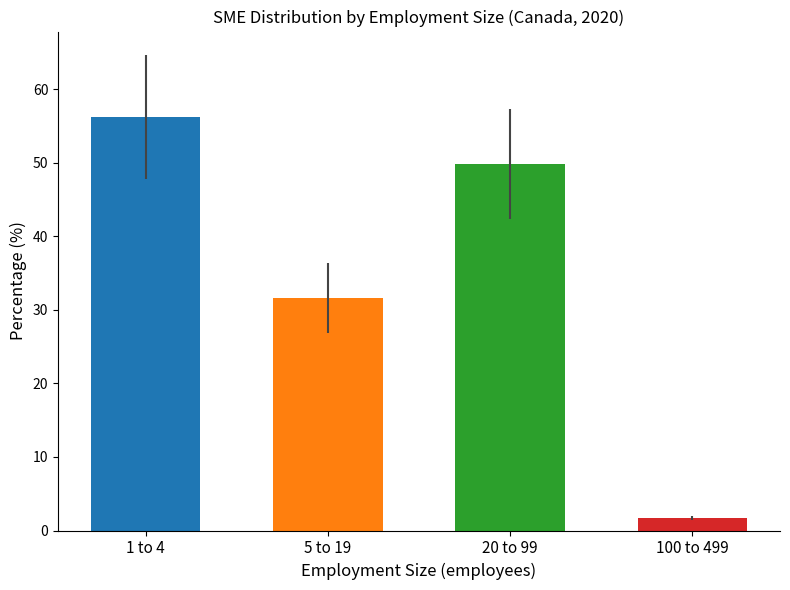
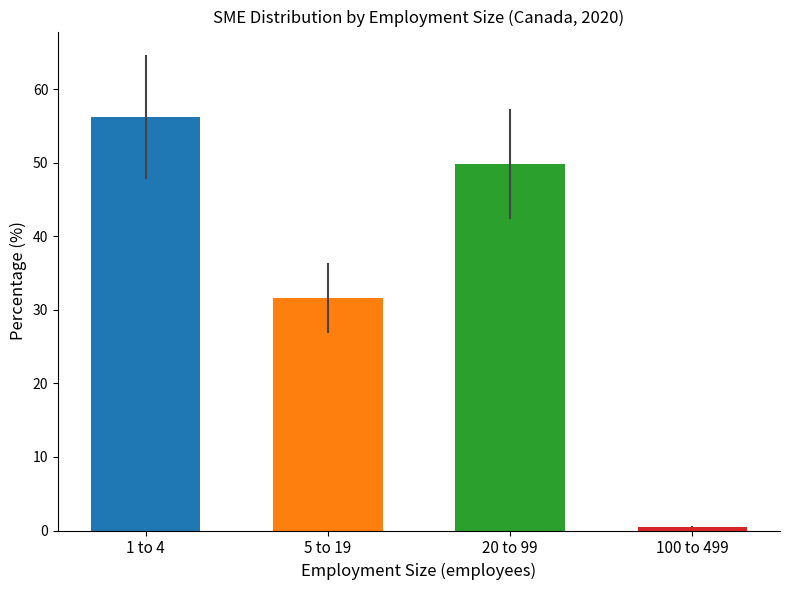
100 to 499: 2 -> 1
